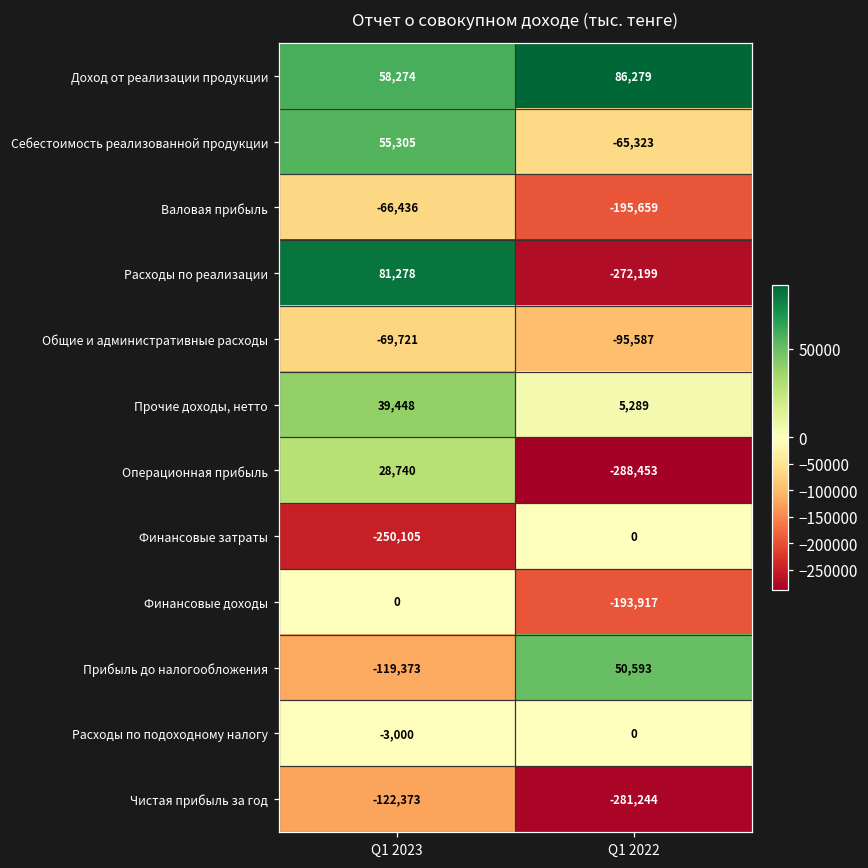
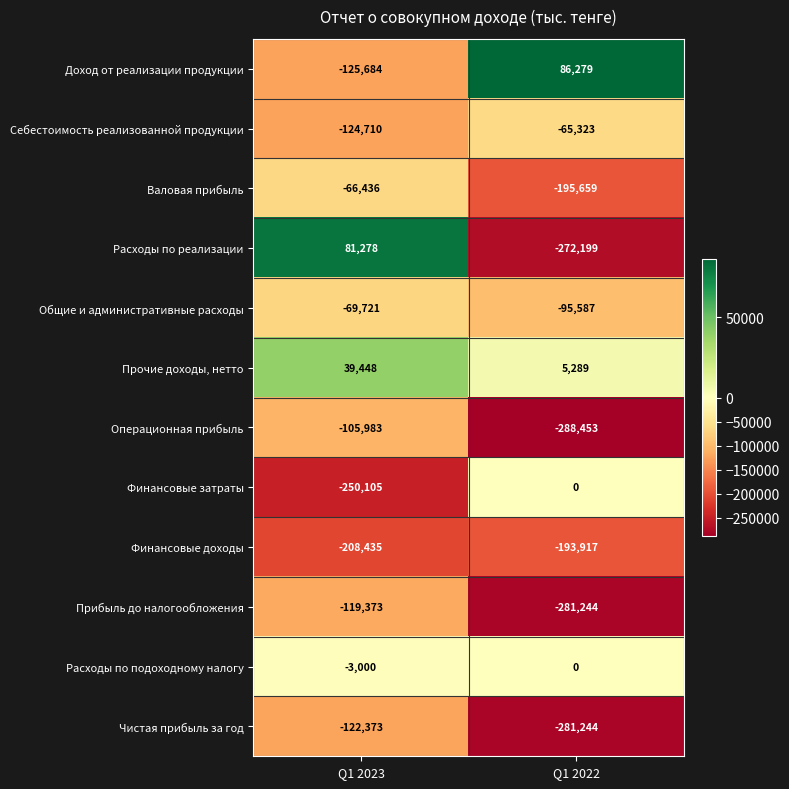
Доход от реализации продукции, Q1 2023: 58,274 -> -125,684
Себестоимость реализованной продукции, Q1 2023: 55,305 -> -124,710
Операционная прибыль, Q1 2023: 28,740 -> -105,983
Финансовые доходы, Q1 2023: 0 -> -208,435
Прибыль до налогообложения, Q1 2022: 50,593 -> -281,244
